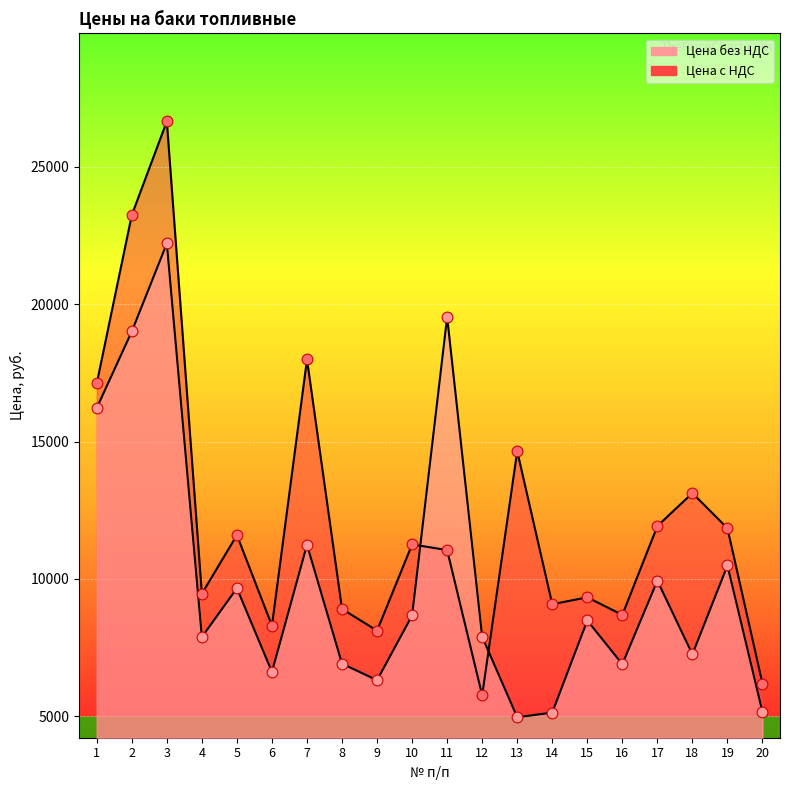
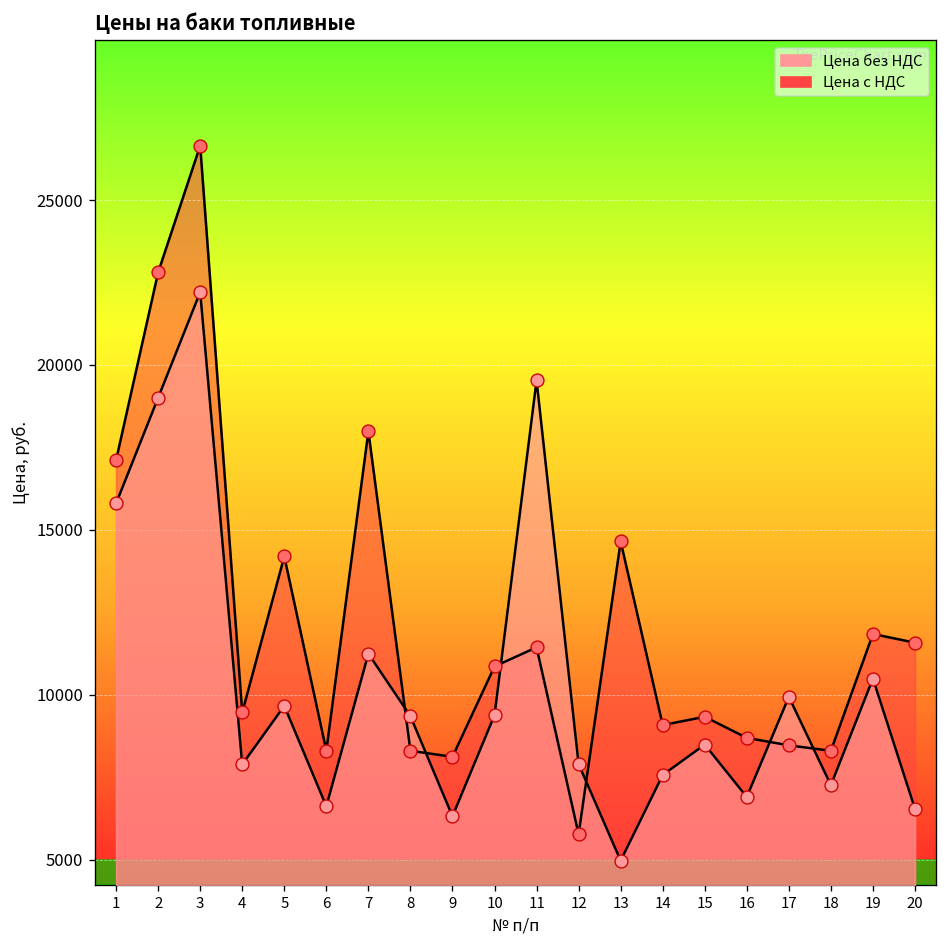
Цена без НДС, 1: 16200 -> 15800
Цена с НДС, 2: 23200 -> 22800
Цена с НДС, 5: 11600 -> 14200
Цена с НДС, 8: 8900 -> 8300
Цена без НДС, 8: 6900 -> 9400
Цена с НДС, 10: 11300 -> 10900
Цена без НДС, 10: 8700 -> 9400
Цена с НДС, 11: 11100 -> 11400
Цена без НДС, 14: 5100 -> 7600
Цена с НДС, 17: 11900 -> 8500
Цена с НДС, 18: 13100 -> 8300
Цена с НДС, 20: 6200 -> 11600
Цена без НДС, 20: 5200 -> 6500
